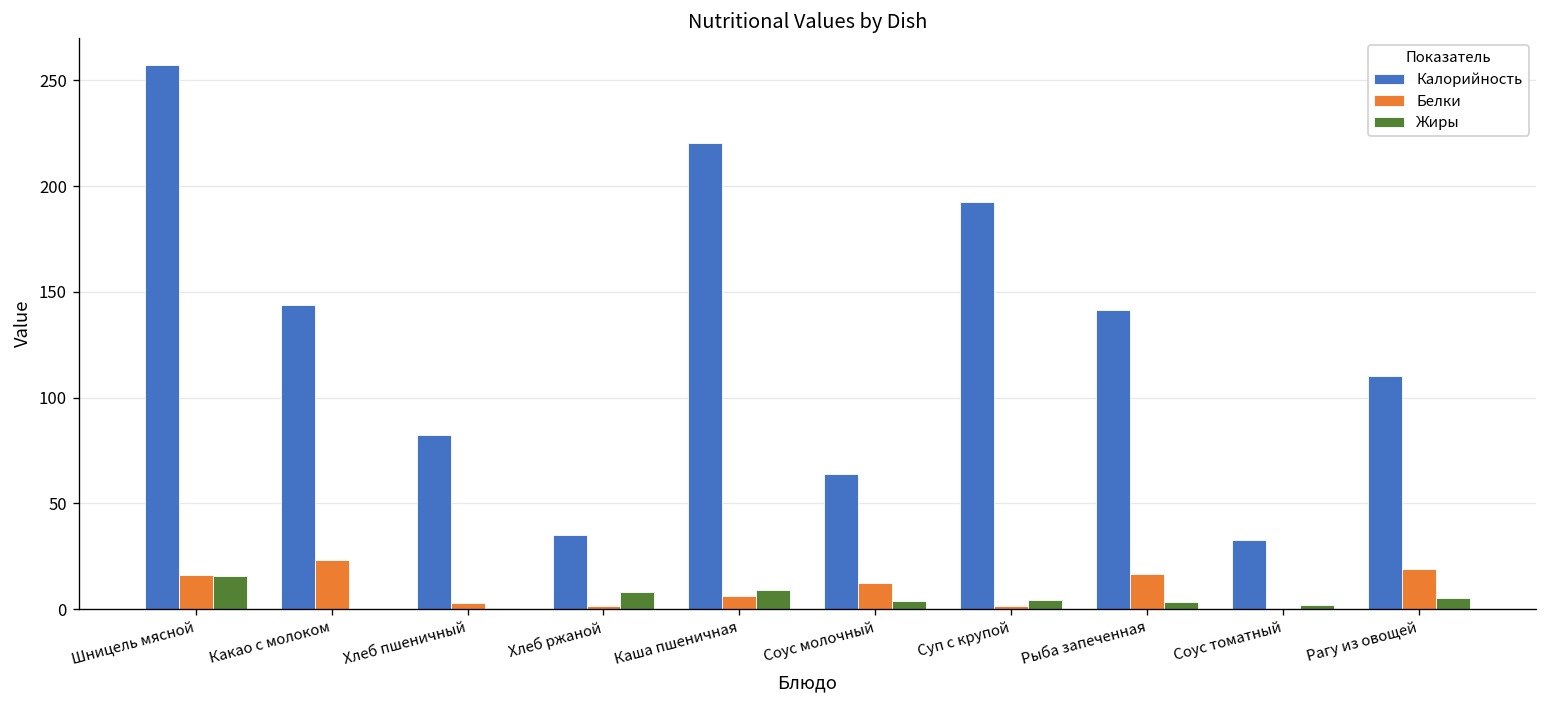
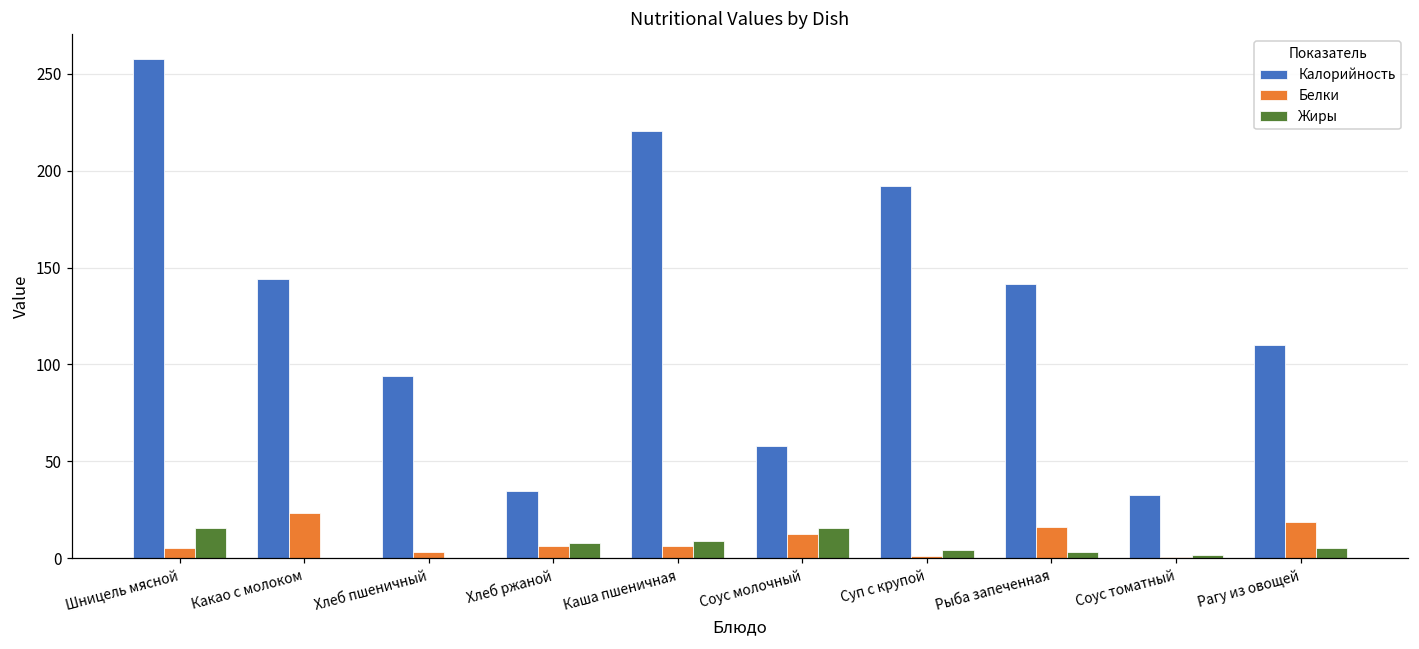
Белки, Шницель мясной: 16 -> 5
Калорийность, Хлеб пшеничный: 82 -> 94
Белки, Хлеб ржаной: 1 -> 7
Калорийность, Соус молочный: 64 -> 58
Жиры, Соус молочный: 4 -> 16
